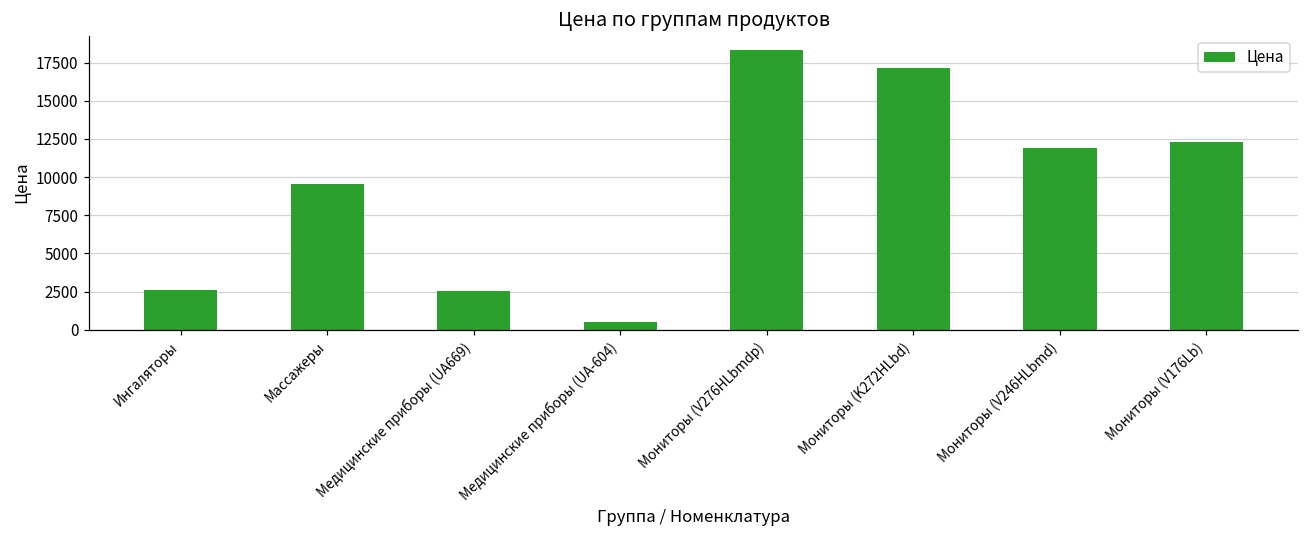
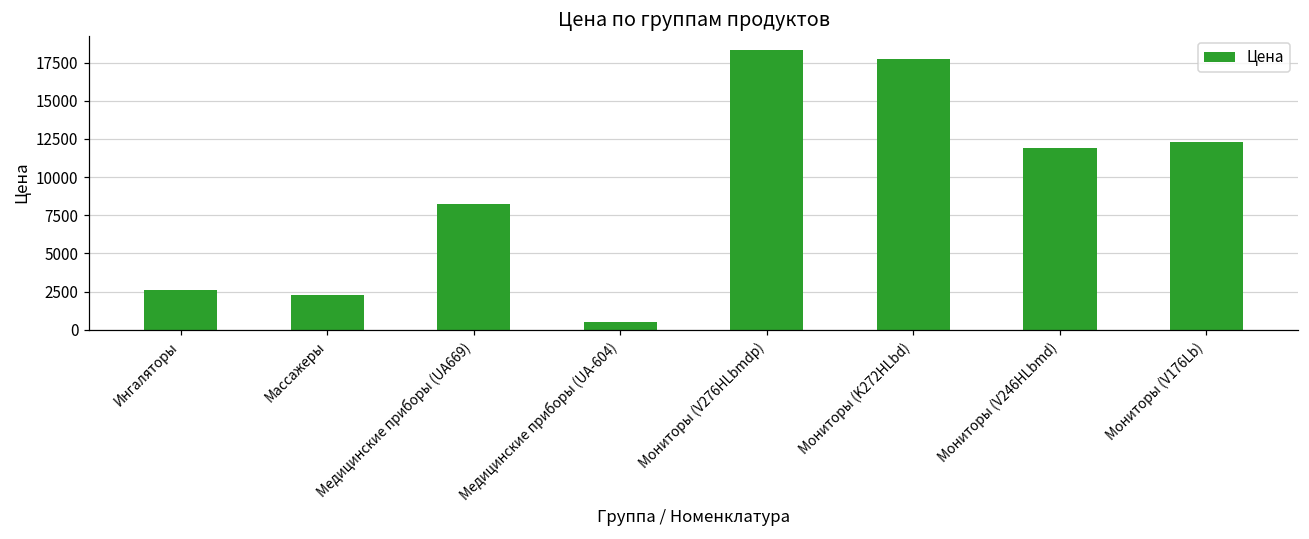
Массажеры: 9600 -> 2300
Медицинские приборы (UA669): 2500 -> 8200
Мониторы (K272HLbd): 17200 -> 17800
